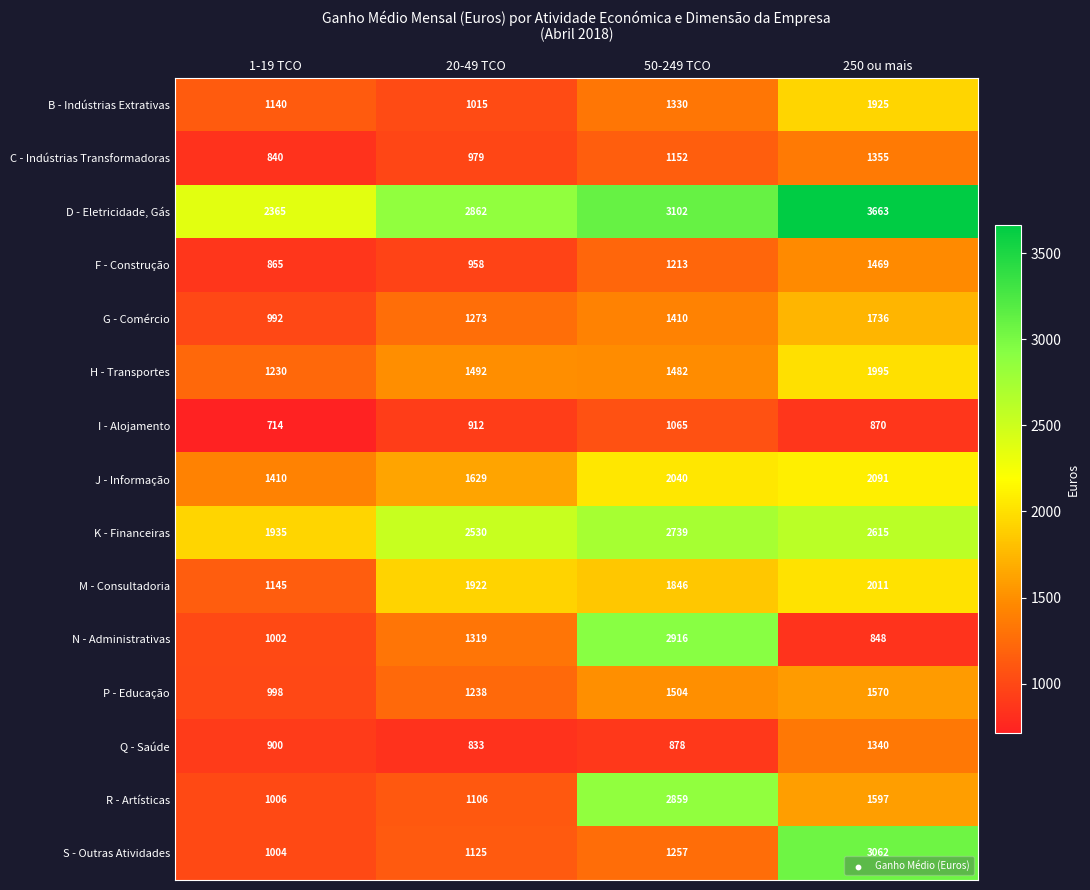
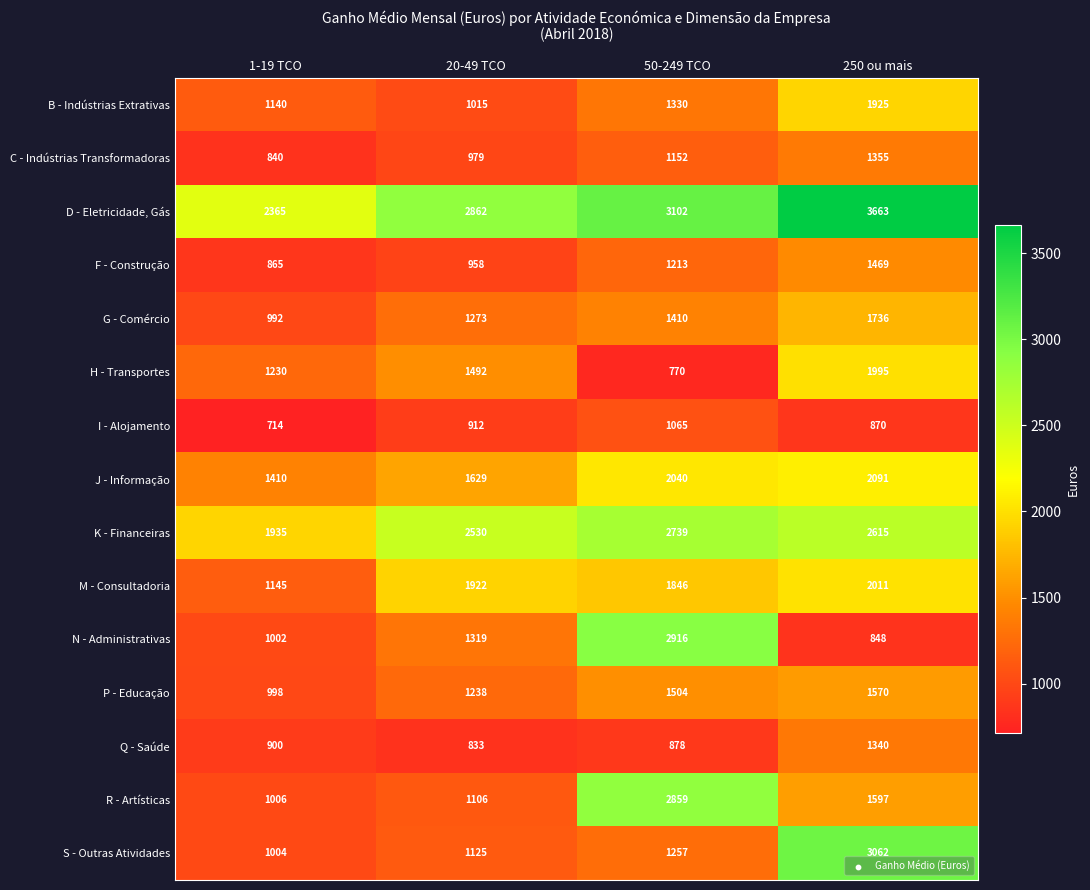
H - Transportes, 50-249 TCO: 1482 -> 770
